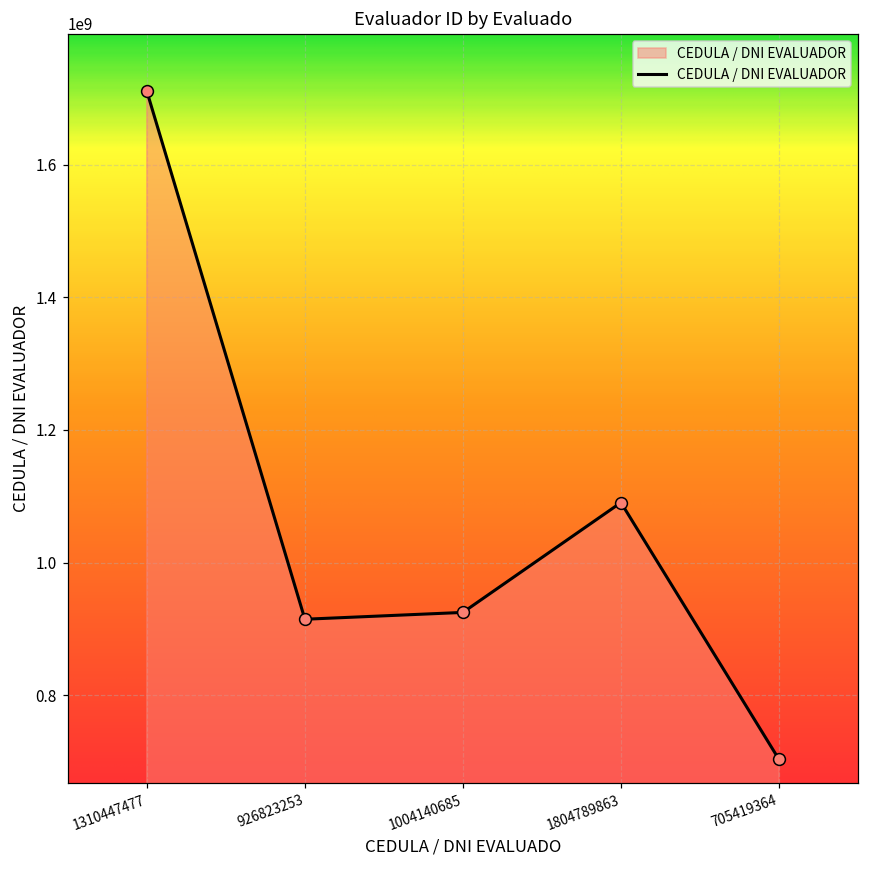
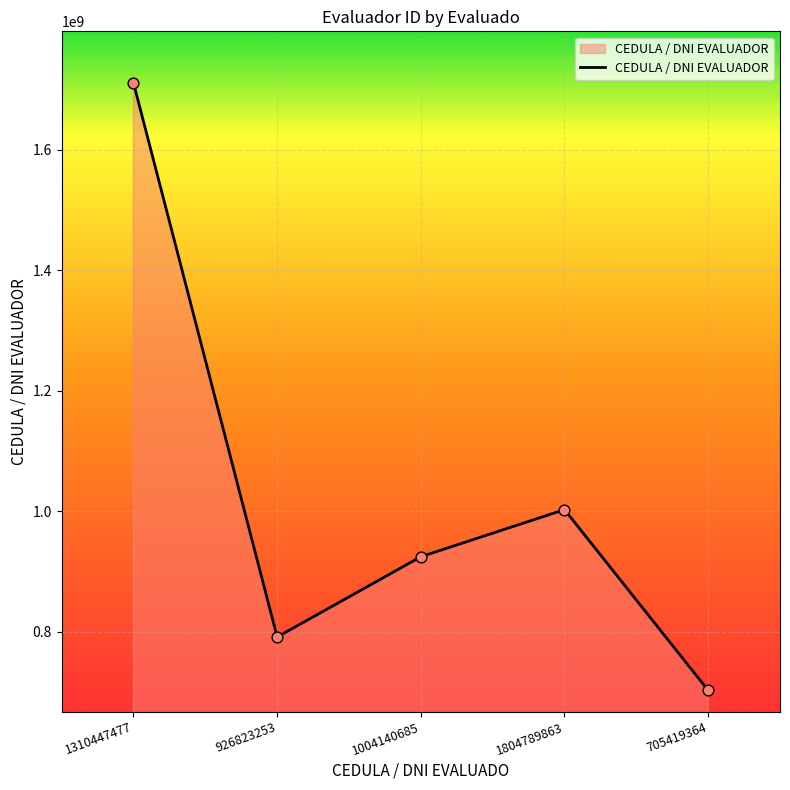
926823253: 910000000 -> 790000000
1804789863: 1090000000 -> 1000000000
